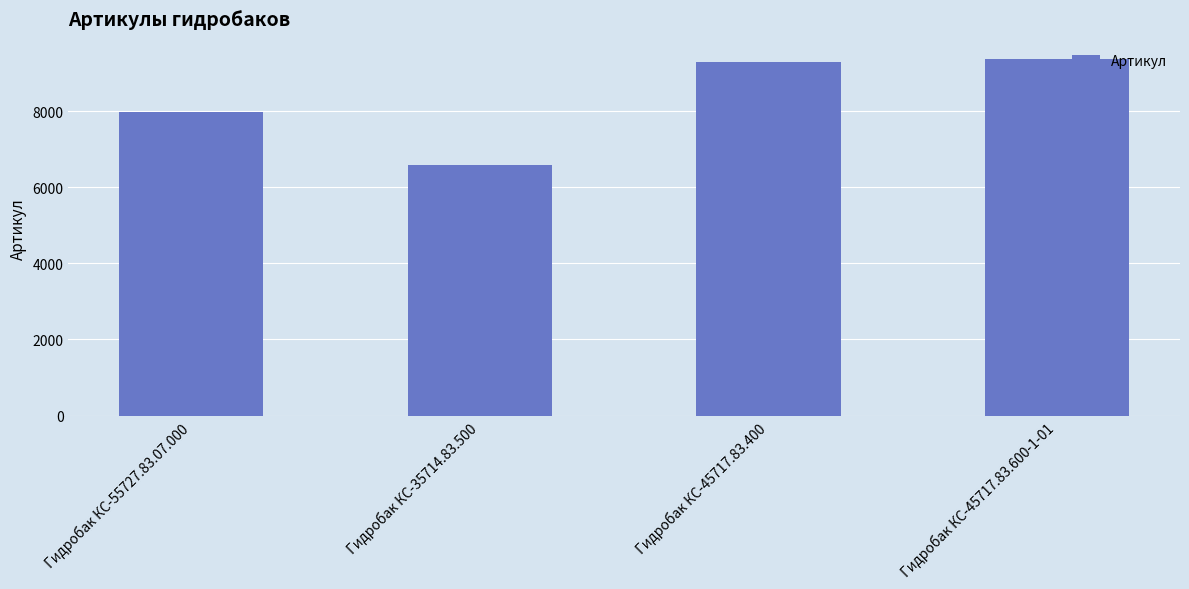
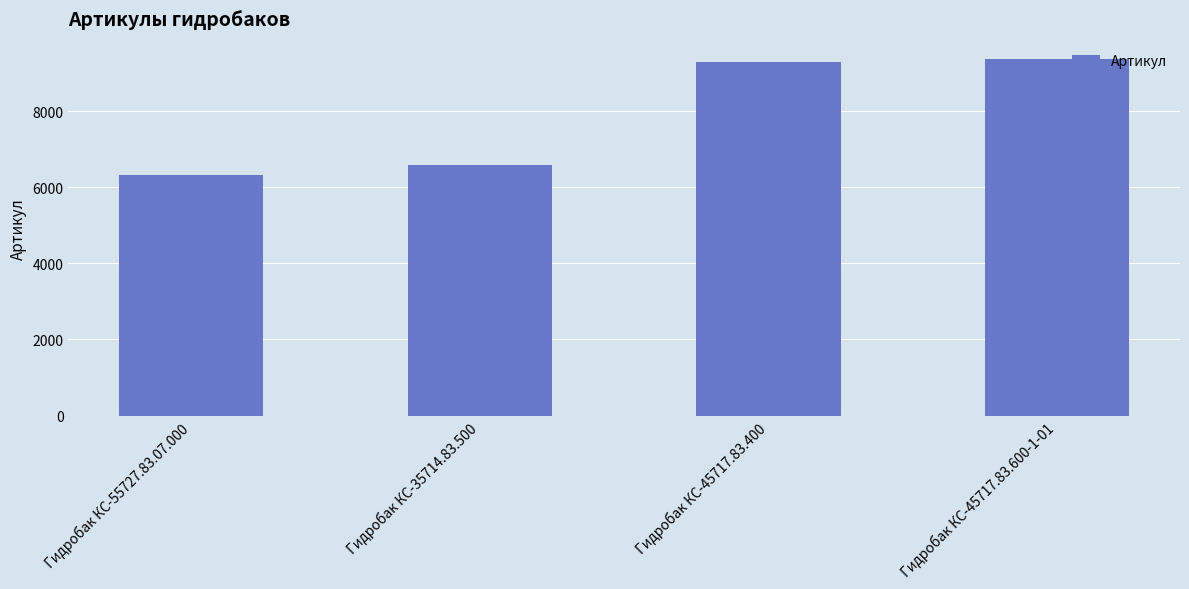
Гидробак КС-55727.83.07.000: 8000 -> 6300
